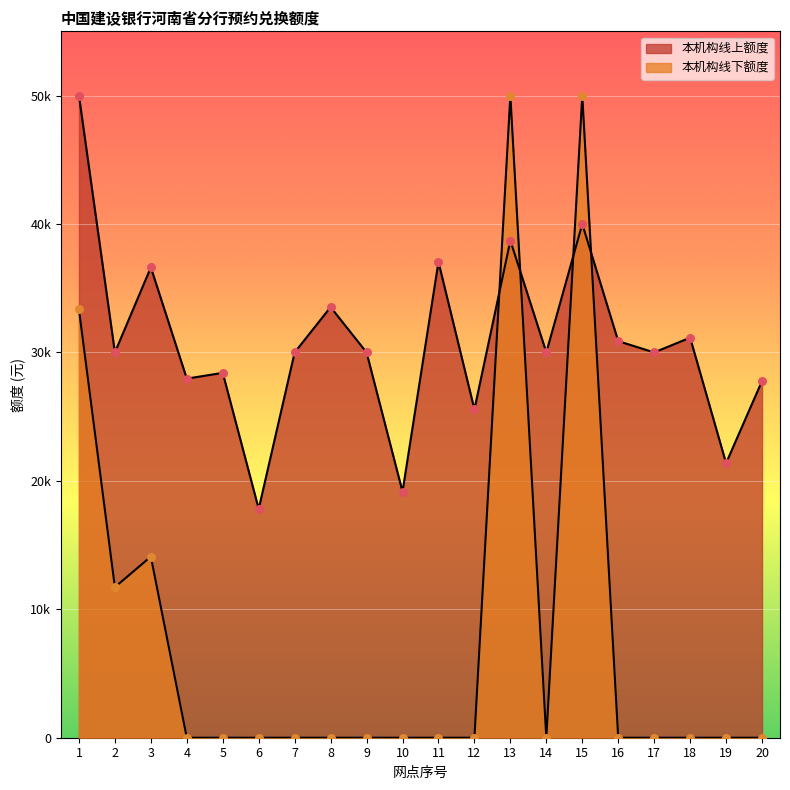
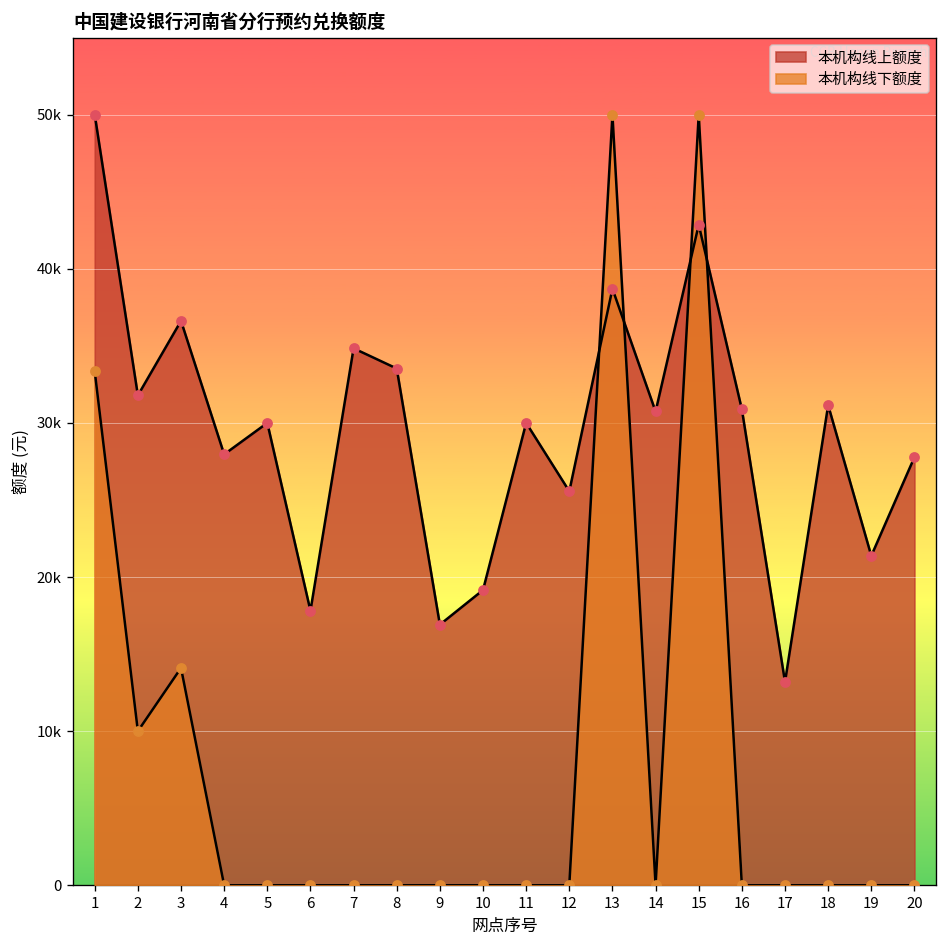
本机构线上额度, 2: 30000 -> 31800
本机构线下额度, 2: 11700 -> 10000
本机构线上额度, 5: 28400 -> 30000
本机构线上额度, 7: 30000 -> 34800
本机构线上额度, 9: 30000 -> 16900
本机构线上额度, 11: 37000 -> 30000
本机构线上额度, 14: 30000 -> 30700
本机构线上额度, 15: 40000 -> 42900
本机构线上额度, 17: 30000 -> 13200
